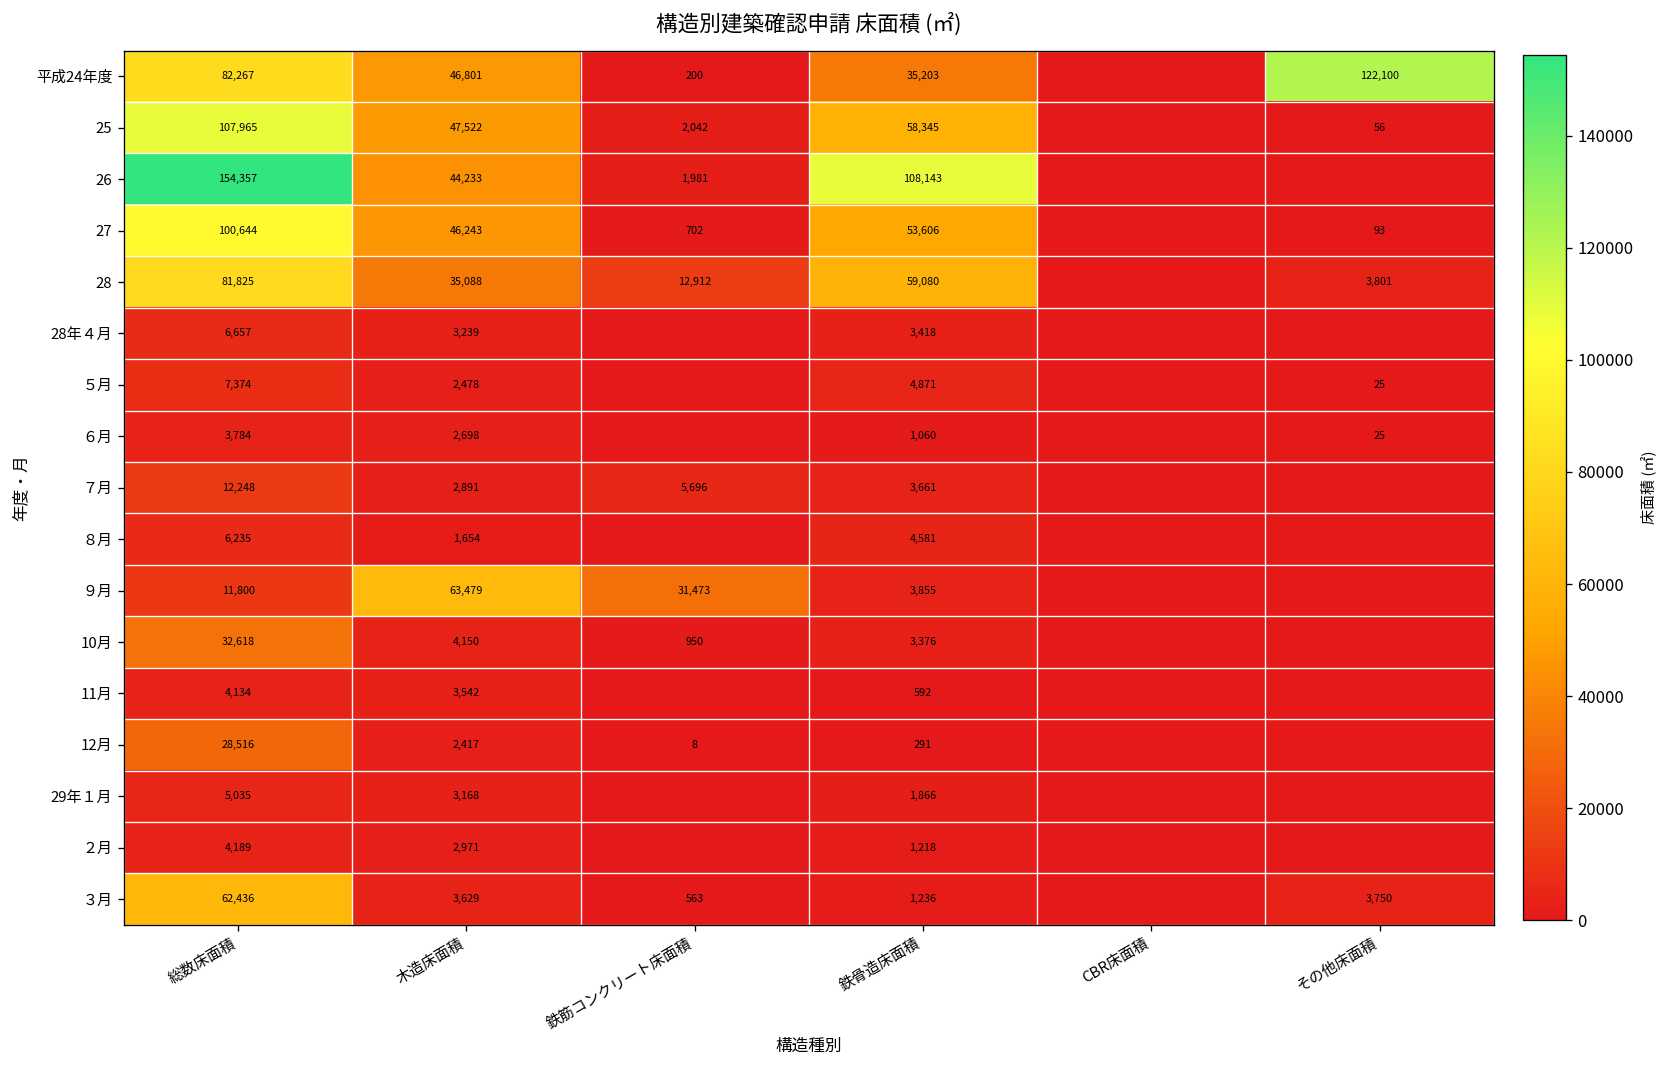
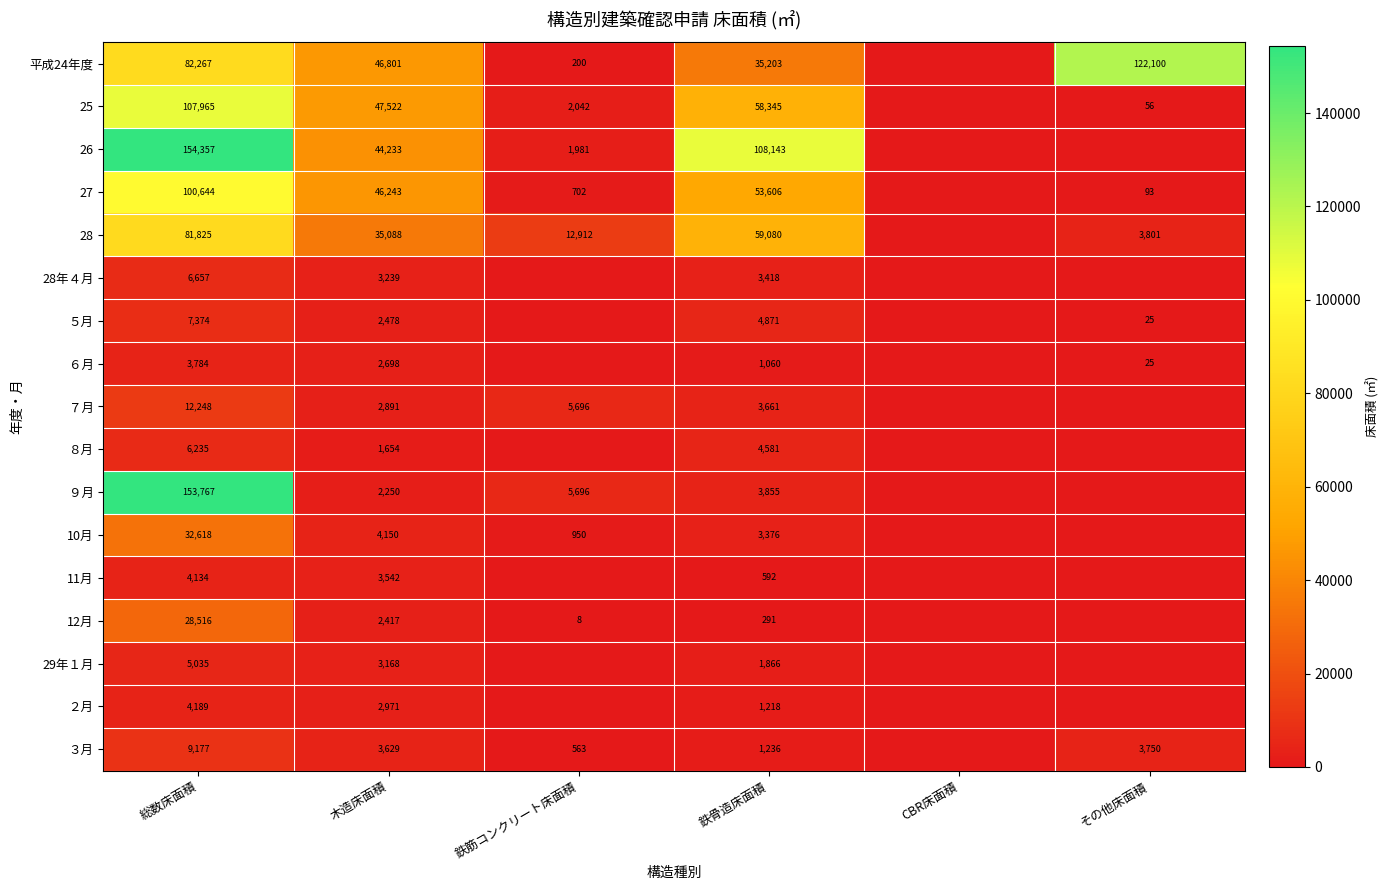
９月, 総数床面積: 11,800 -> 153,767
９月, 木造床面積: 63,479 -> 2,250
９月, 鉄筋コンクリート床面積: 31,473 -> 5,696
３月, 総数床面積: 62,436 -> 9,177
